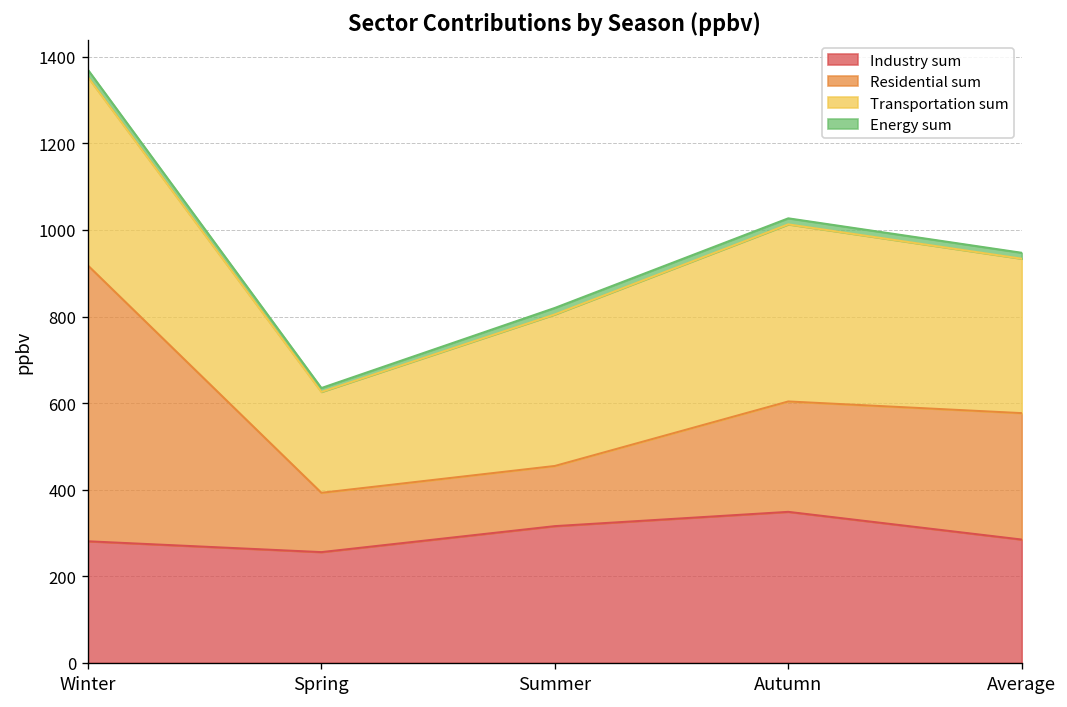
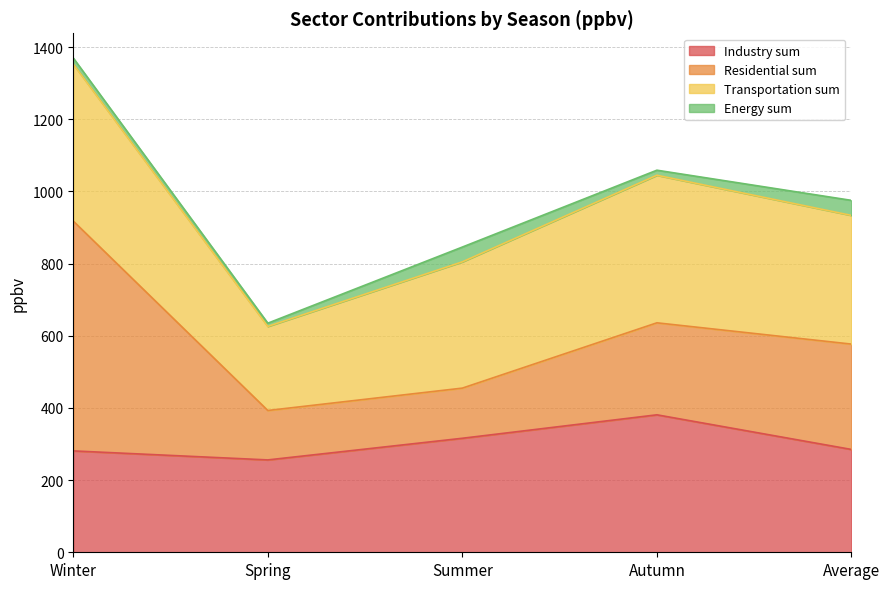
Energy sum, Summer: 20 -> 40
Industry sum, Autumn: 350 -> 380
Energy sum, Average: 10 -> 40
